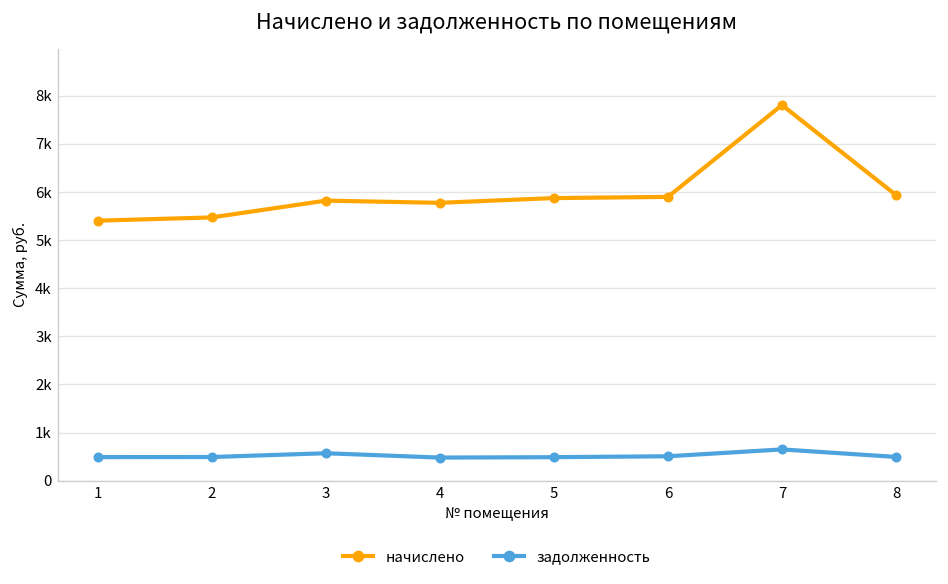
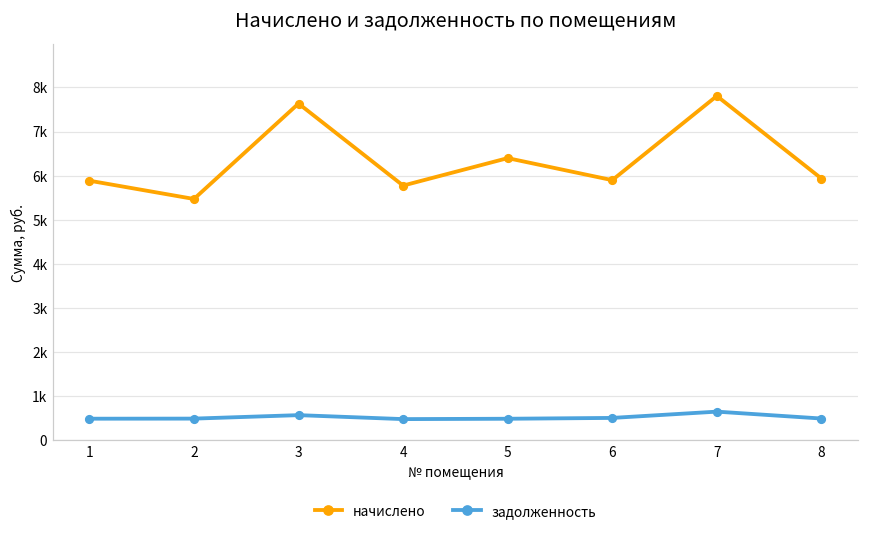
начислено, 1: 5400 -> 5900
начислено, 3: 5800 -> 7600
начислено, 5: 5900 -> 6400
